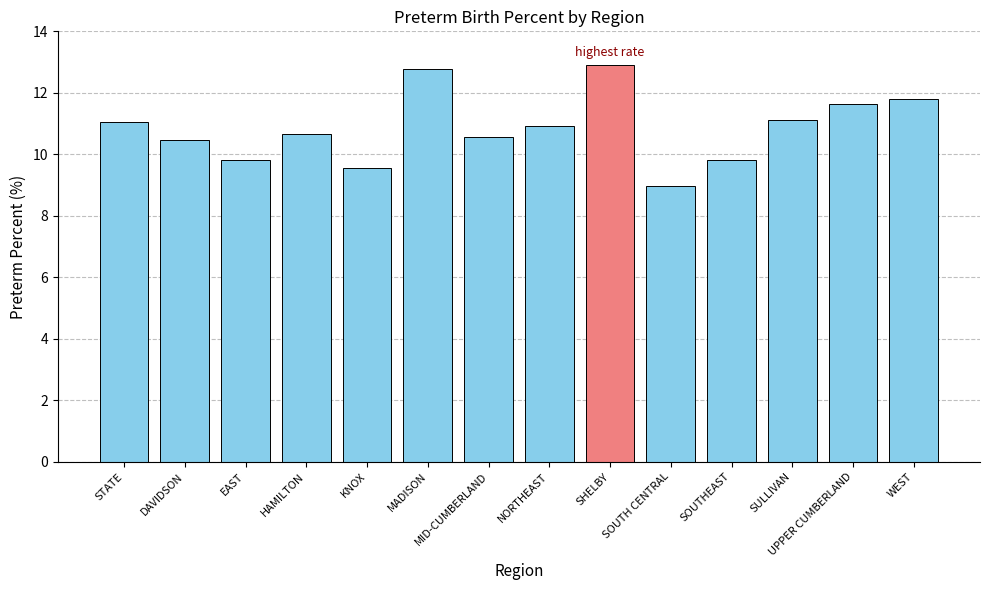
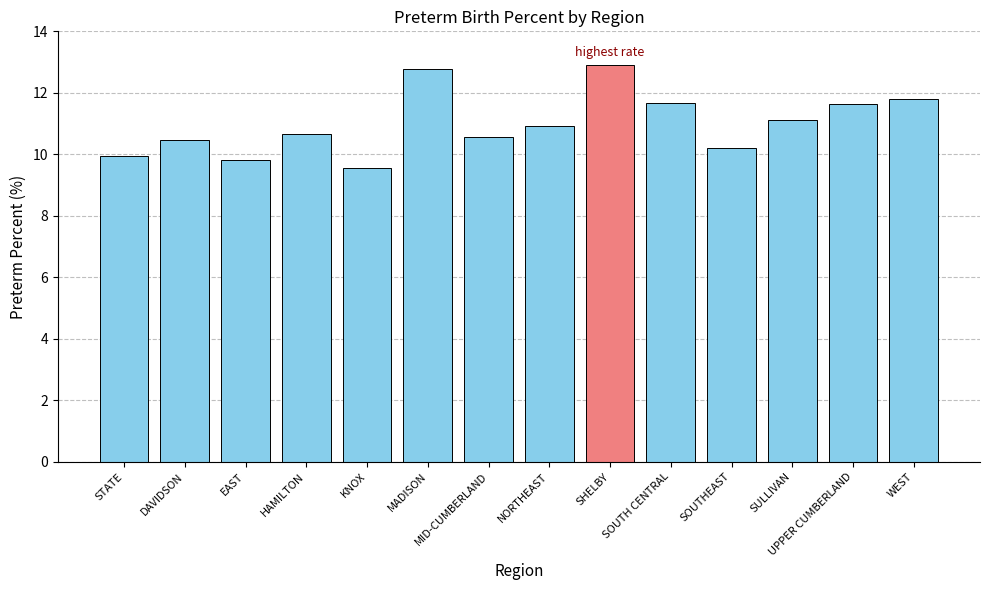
STATE: 11.0 -> 9.9
SOUTH CENTRAL: 9.0 -> 11.7
SOUTHEAST: 9.8 -> 10.2
